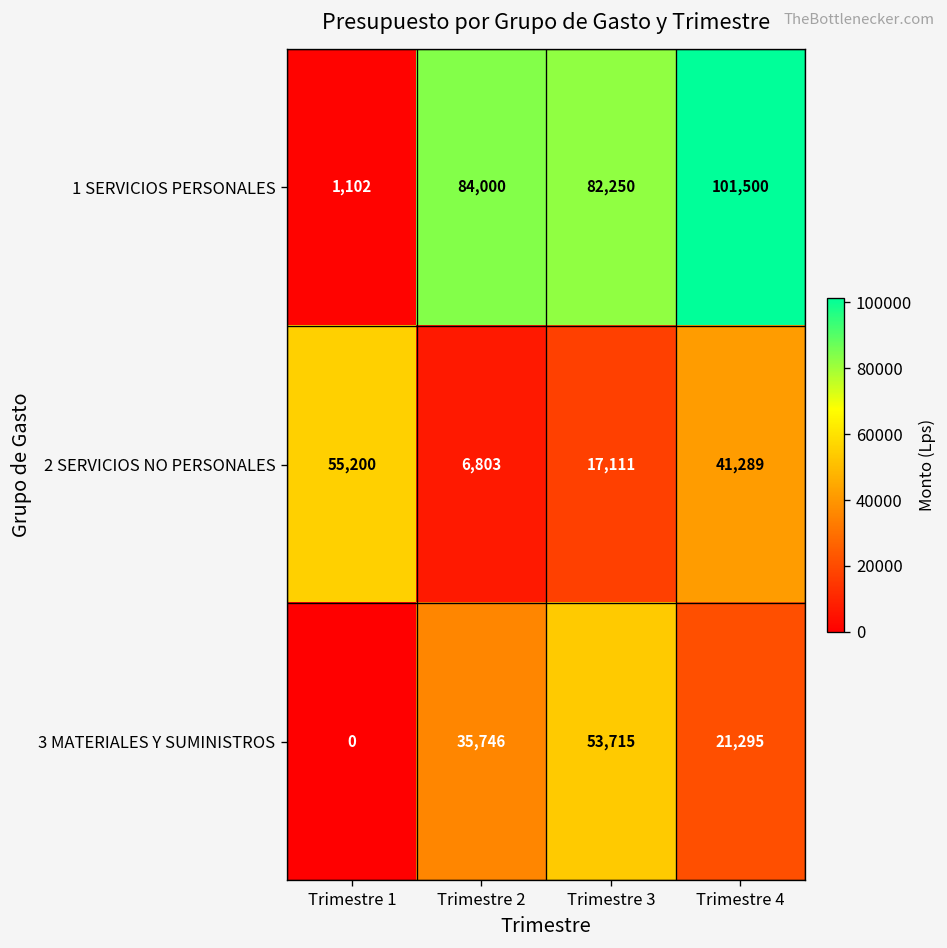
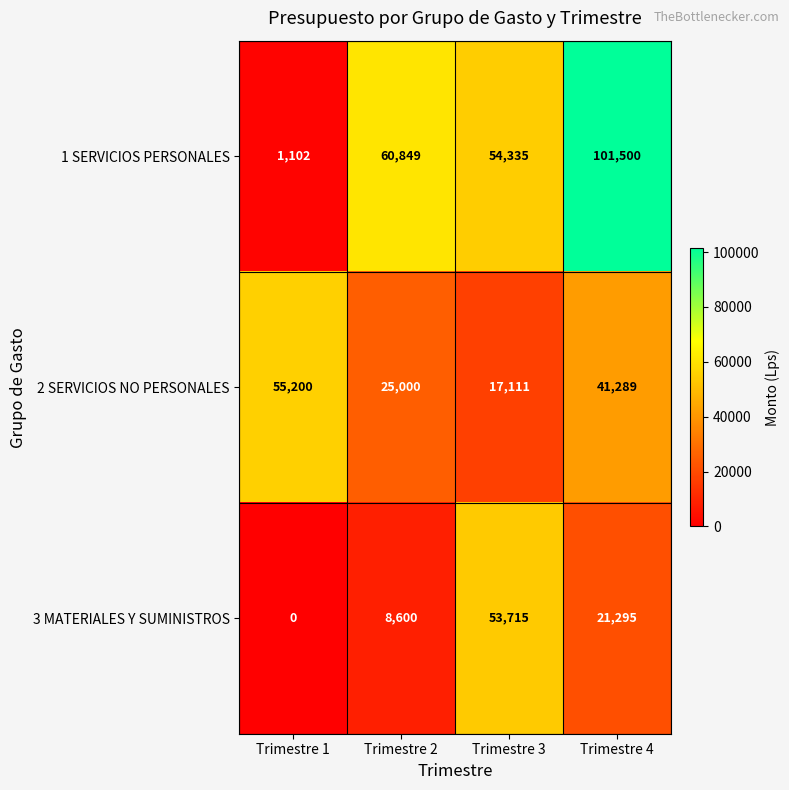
1 SERVICIOS PERSONALES, Trimestre 2: 84,000 -> 60,849
1 SERVICIOS PERSONALES, Trimestre 3: 82,250 -> 54,335
2 SERVICIOS NO PERSONALES, Trimestre 2: 6,803 -> 25,000
3 MATERIALES Y SUMINISTROS, Trimestre 2: 35,746 -> 8,600
